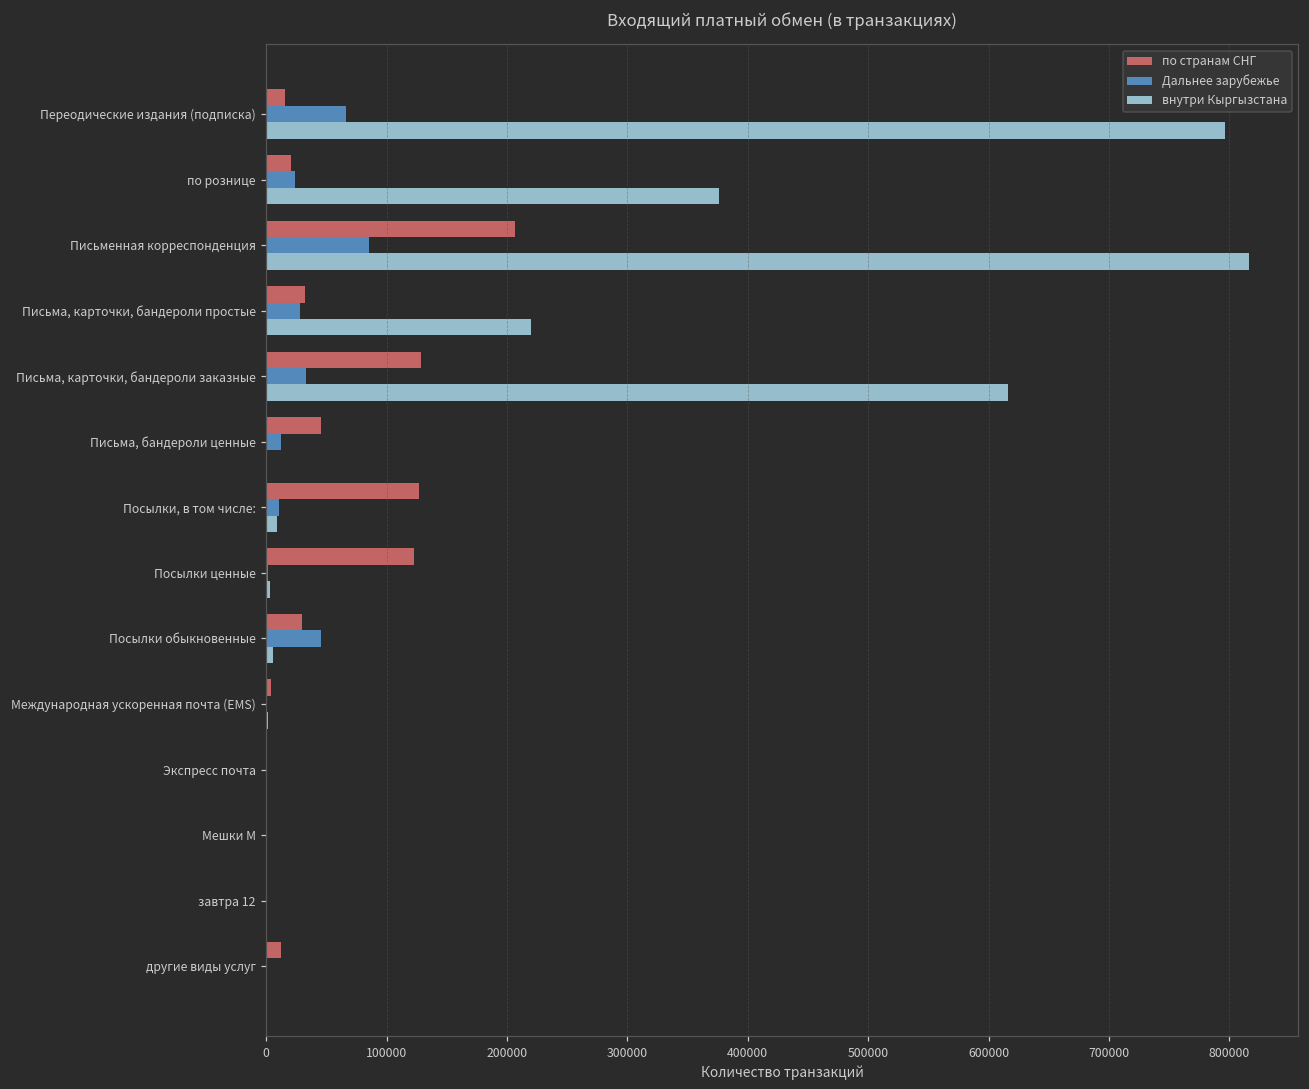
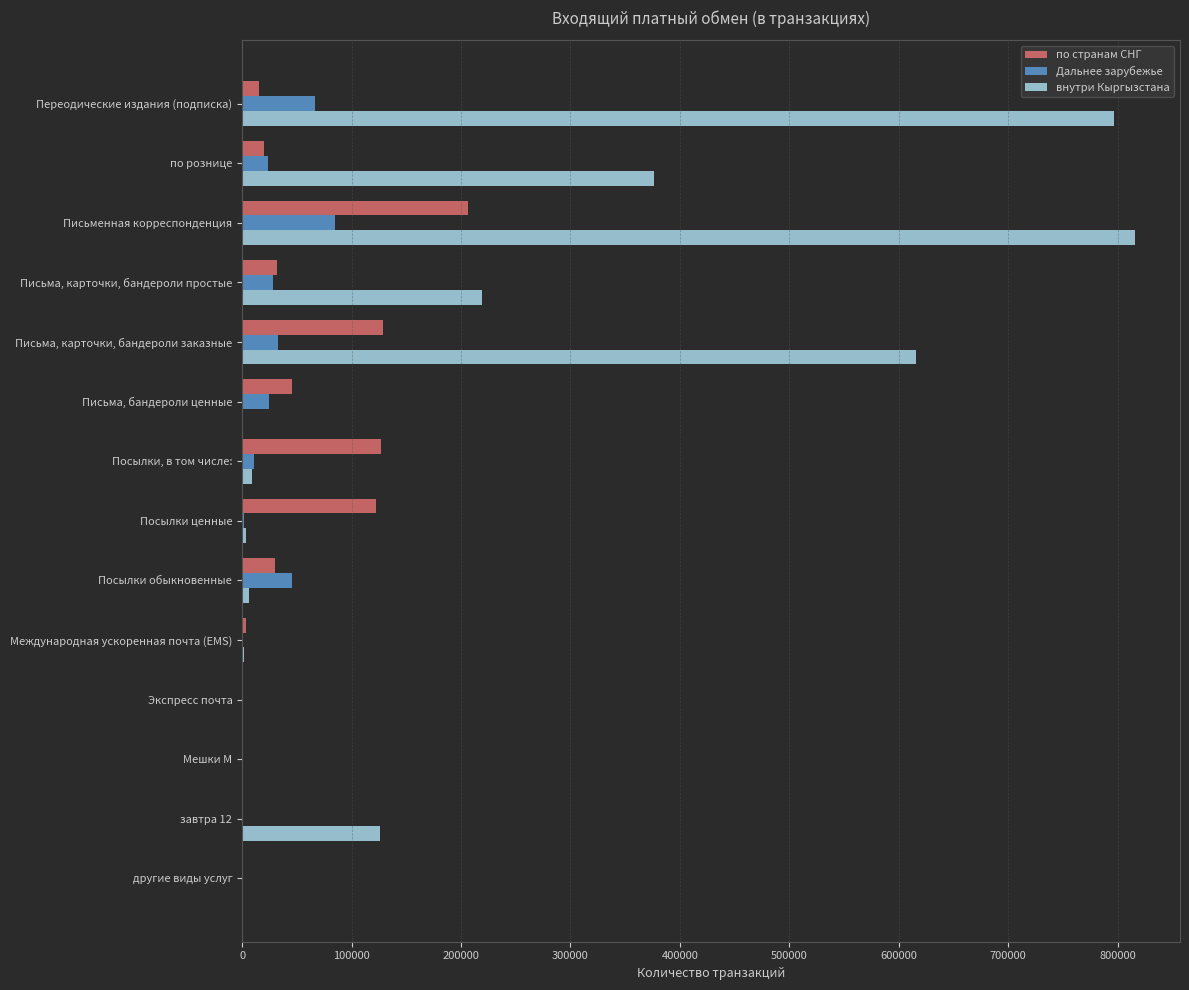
Дальнее зарубежье, Письма, бандероли ценные: 12000 -> 25000
внутри Кыргызстана, завтра 12: 0 -> 126000
по странам СНГ, другие виды услуг: 12000 -> 0
